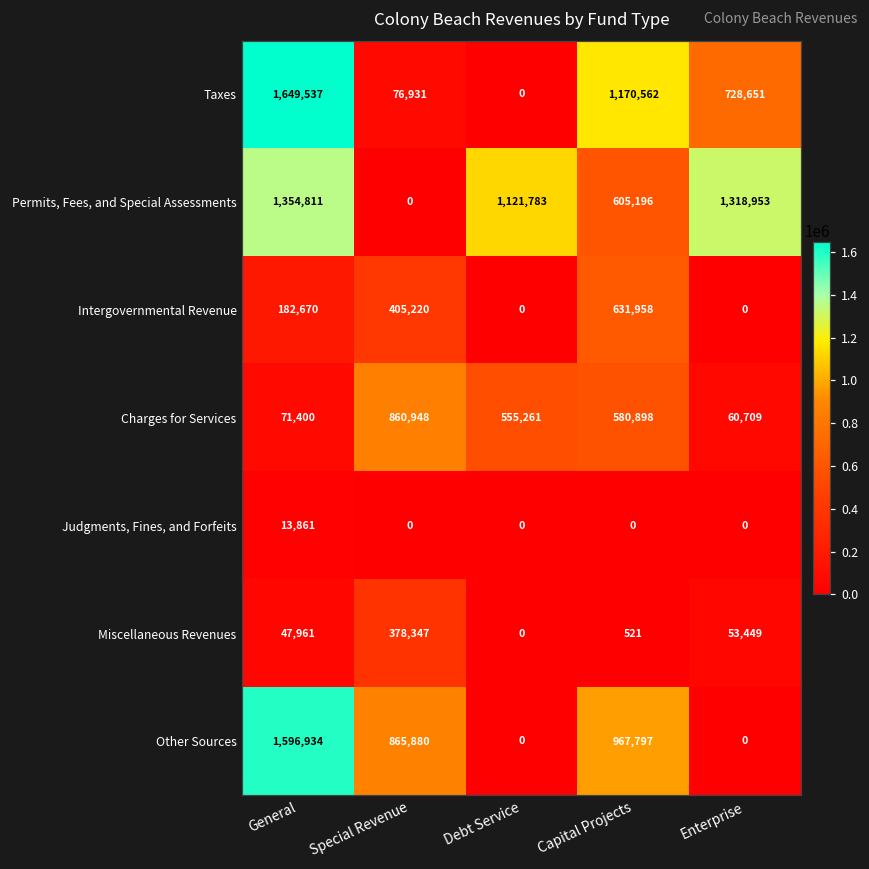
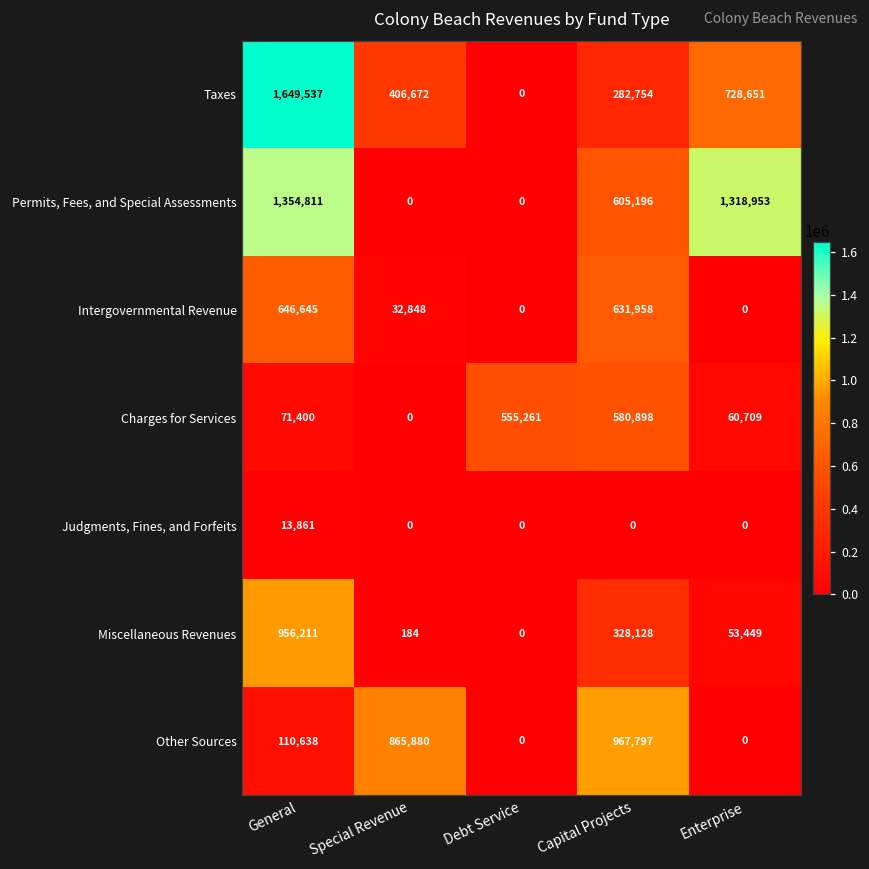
Taxes, Special Revenue: 76,931 -> 406,672
Taxes, Capital Projects: 1,170,562 -> 282,754
Permits, Fees, and Special Assessments, Debt Service: 1,121,783 -> 0
Intergovernmental Revenue, General: 182,670 -> 646,645
Intergovernmental Revenue, Special Revenue: 405,220 -> 32,848
Charges for Services, Special Revenue: 860,948 -> 0
Miscellaneous Revenues, General: 47,961 -> 956,211
Miscellaneous Revenues, Special Revenue: 378,347 -> 184
Miscellaneous Revenues, Capital Projects: 521 -> 328,128
Other Sources, General: 1,596,934 -> 110,638
